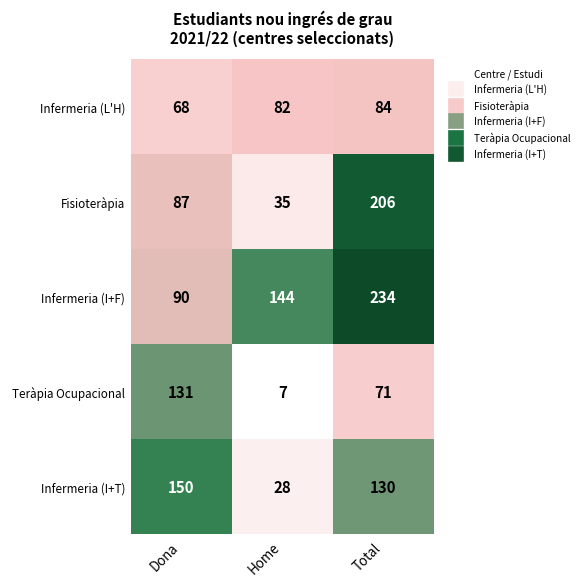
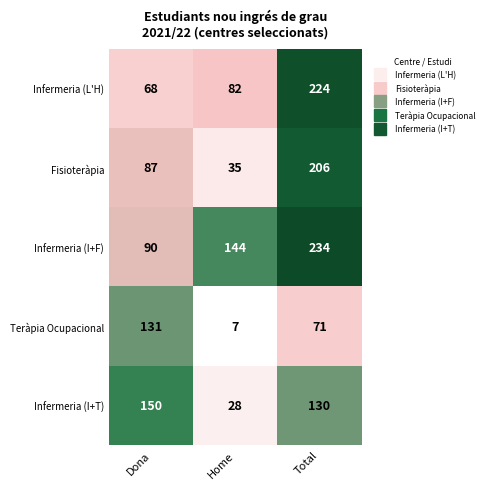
Infermeria (L'H), Total: 84 -> 224
